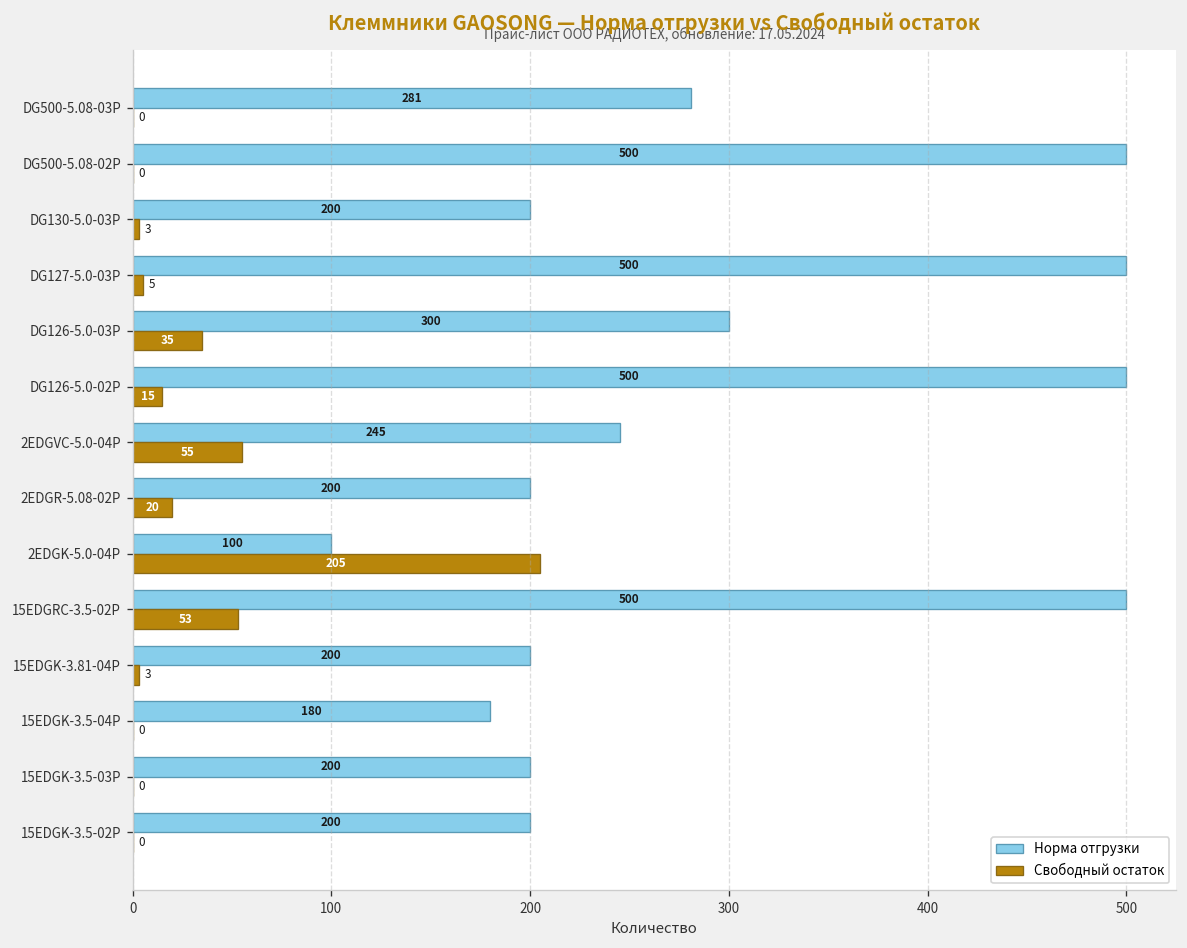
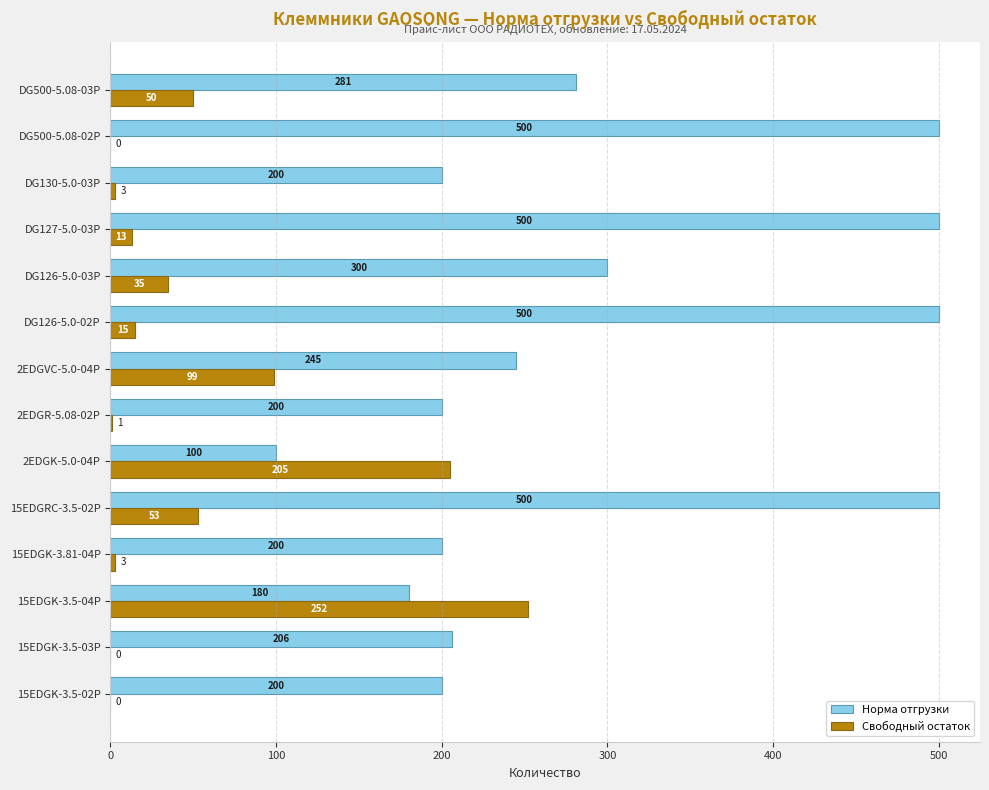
Свободный остаток, DG500-5.08-03P: 0 -> 50
Свободный остаток, DG127-5.0-03P: 5 -> 13
Свободный остаток, 2EDGVC-5.0-04P: 55 -> 99
Свободный остаток, 2EDGR-5.08-02P: 20 -> 1
Свободный остаток, 15EDGK-3.5-04P: 0 -> 252
Норма отгрузки, 15EDGK-3.5-03P: 200 -> 206
